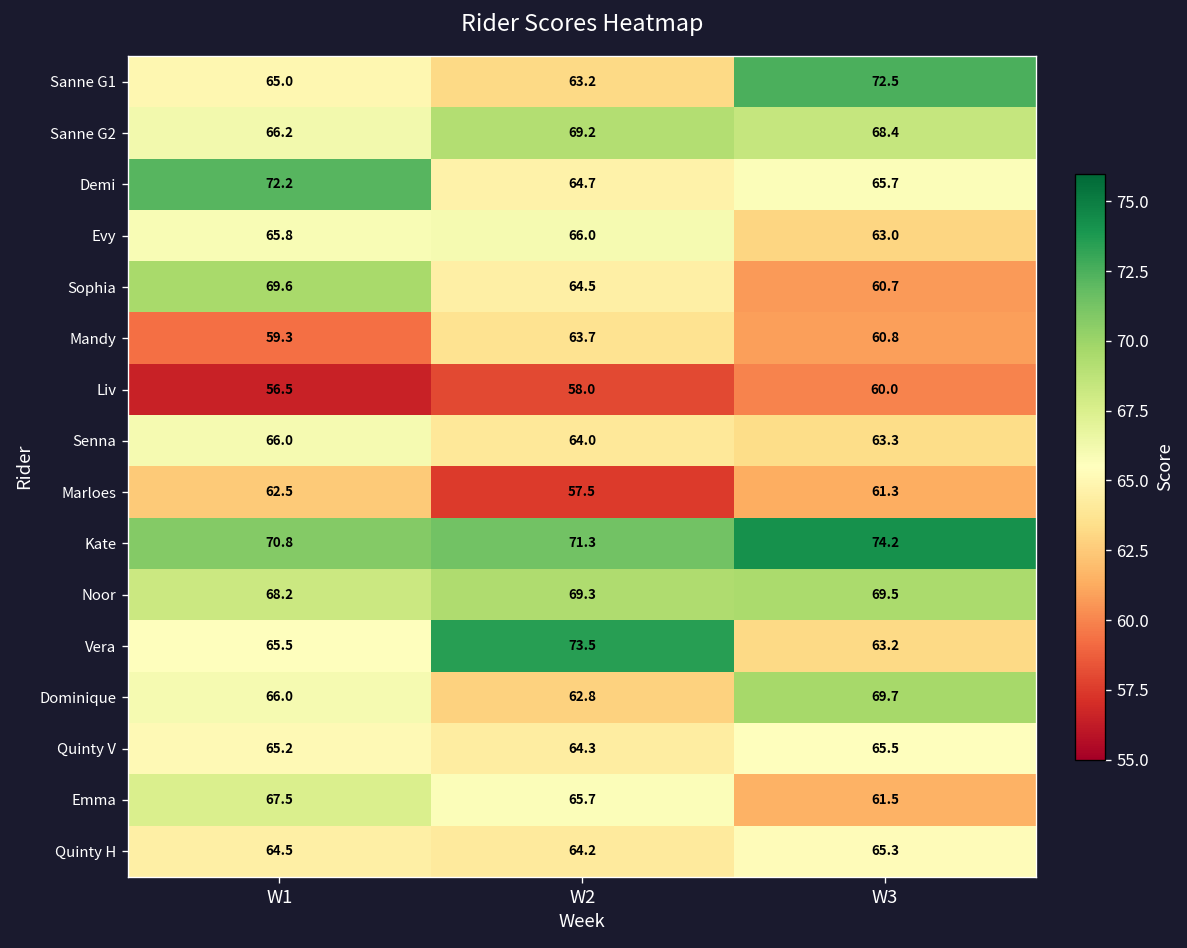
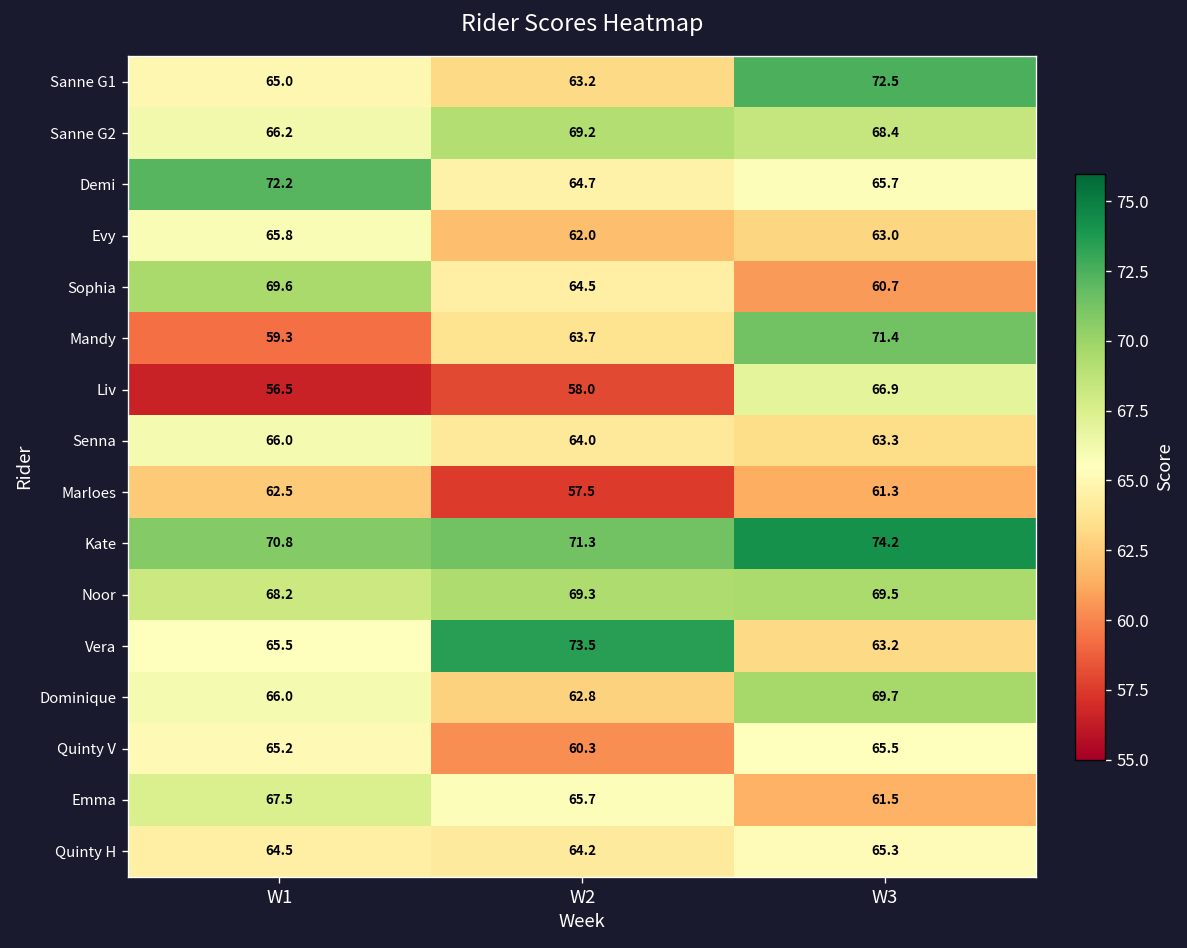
Evy, W2: 66.0 -> 62.0
Mandy, W3: 60.8 -> 71.4
Liv, W3: 60.0 -> 66.9
Quinty V, W2: 64.3 -> 60.3
